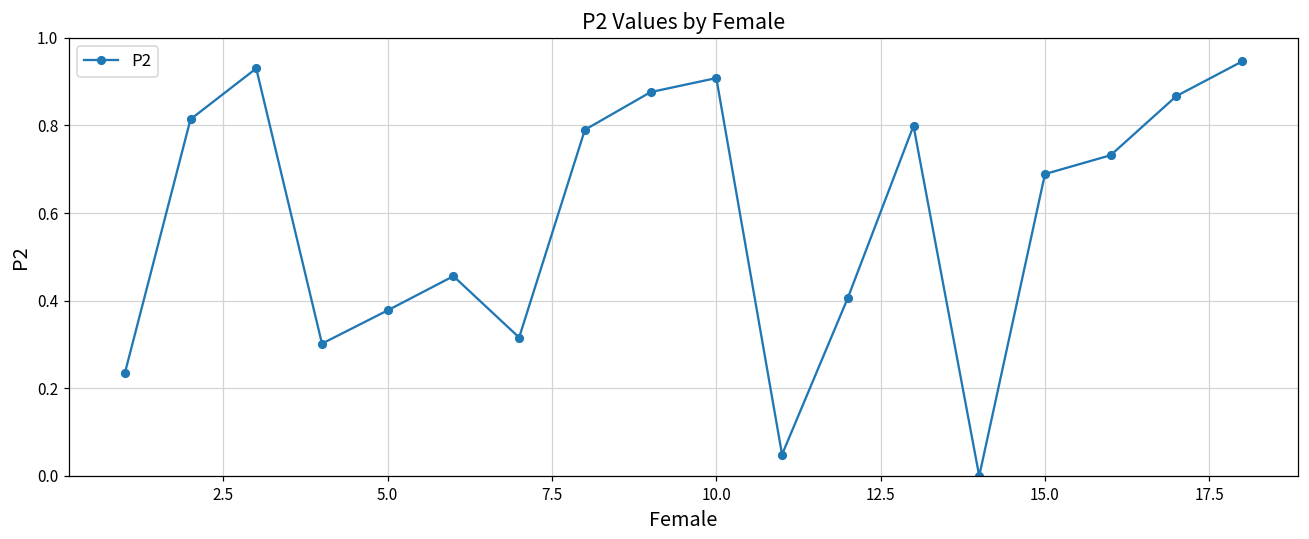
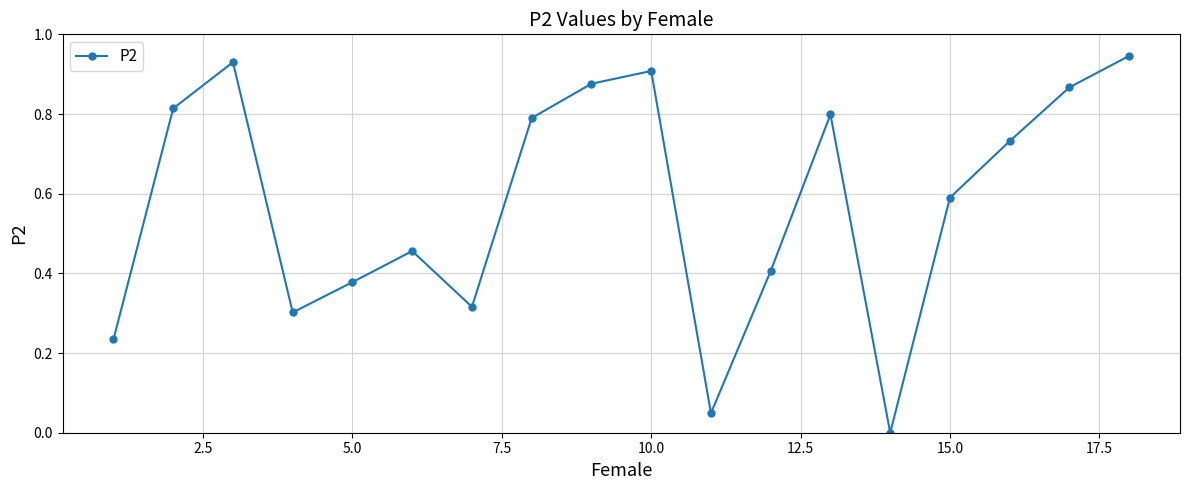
15.0: 0.69 -> 0.59
